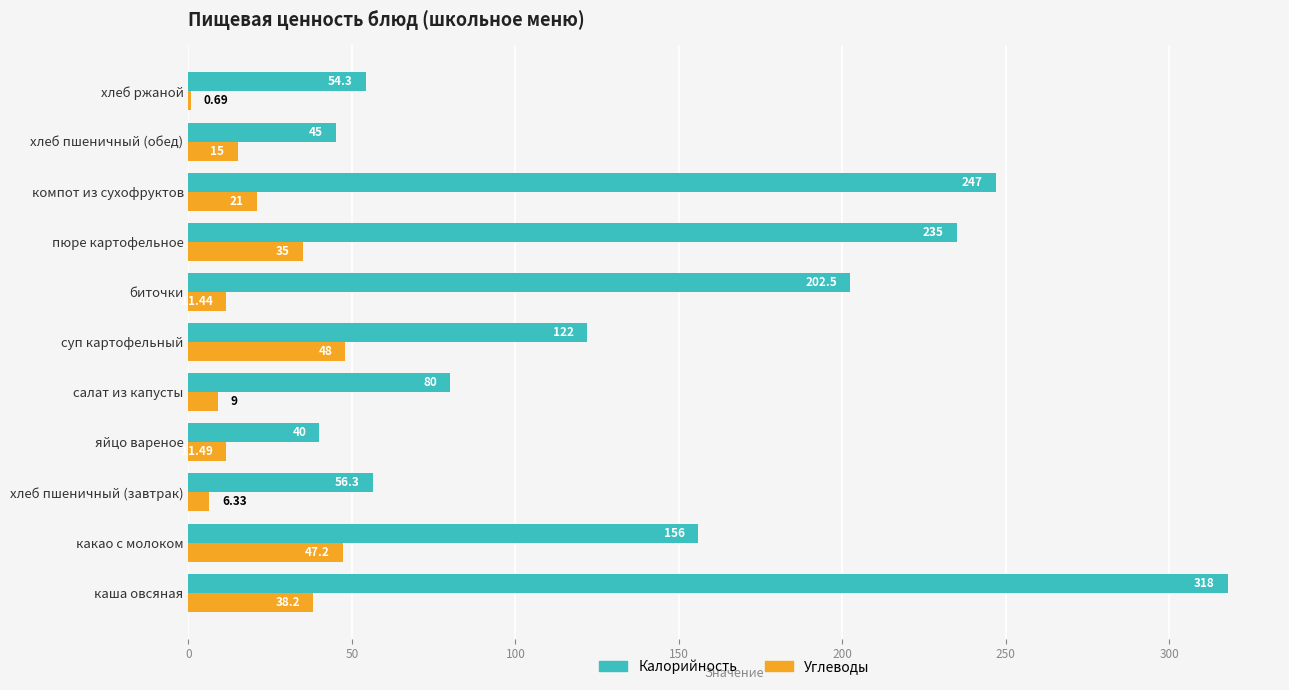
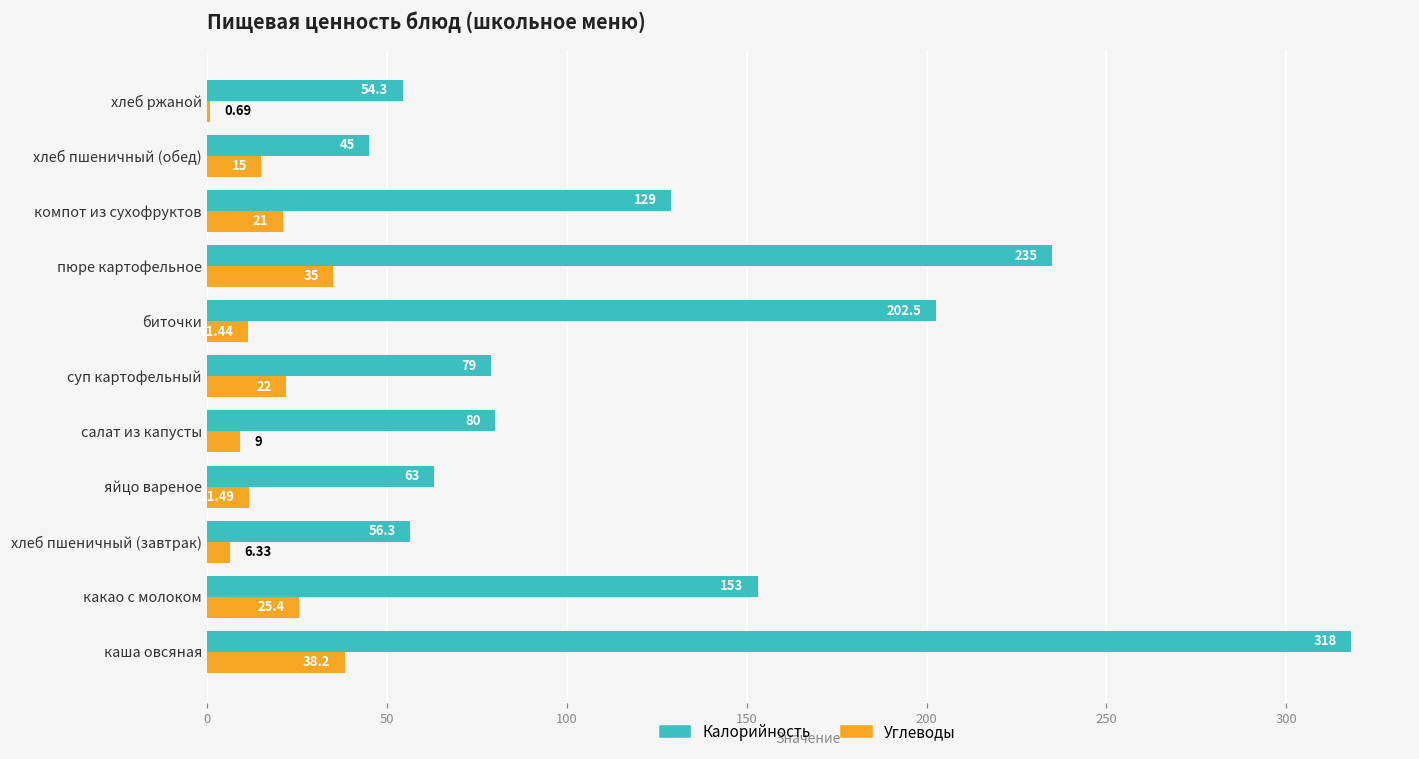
Калорийность, компот из сухофруктов: 247 -> 129
Калорийность, суп картофельный: 122 -> 79
Углеводы, суп картофельный: 48 -> 22
Калорийность, яйцо вареное: 40 -> 63
Калорийность, какао с молоком: 156 -> 153
Углеводы, какао с молоком: 47.2 -> 25.4
